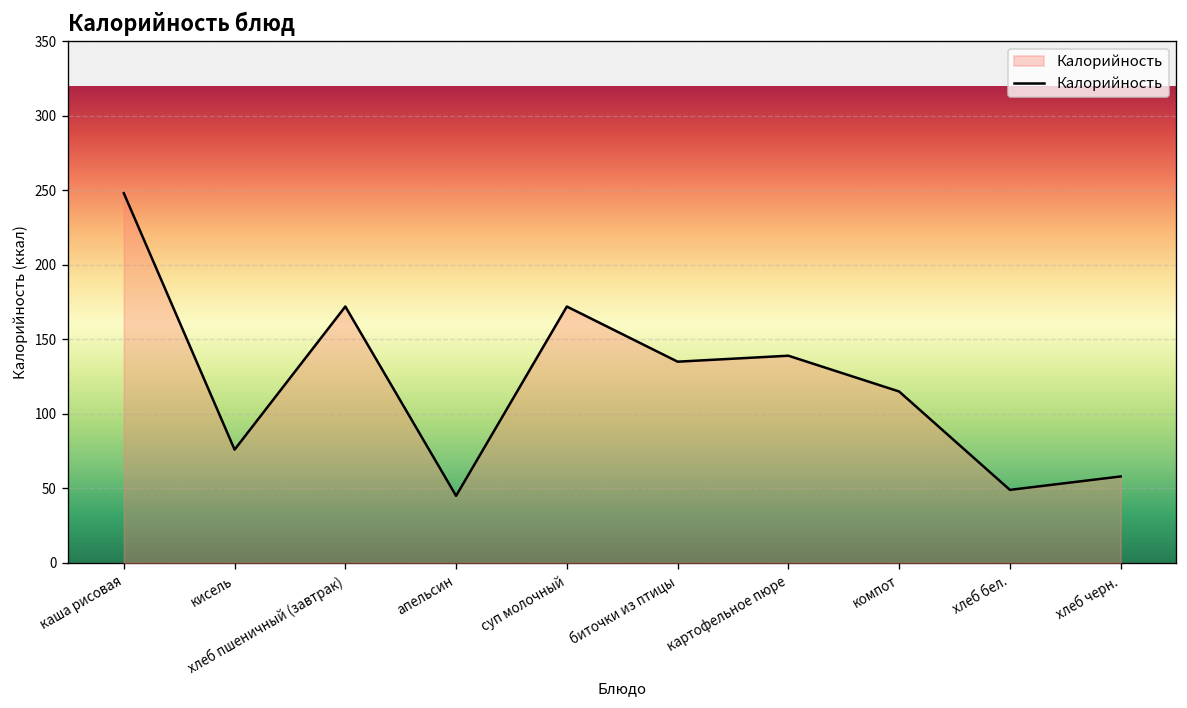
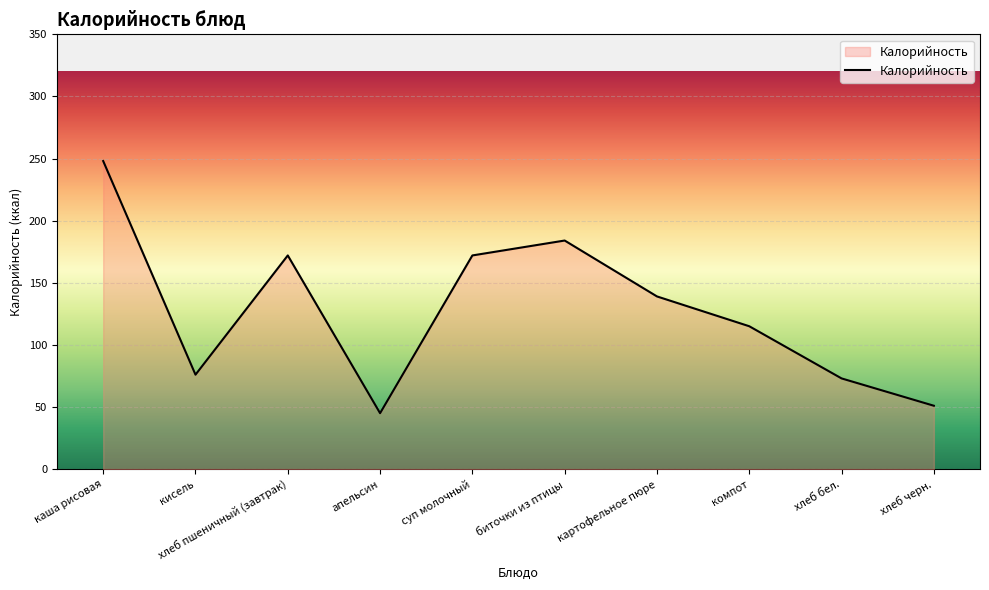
биточки из птицы: 135 -> 184
хлеб бел.: 49 -> 73
хлеб черн.: 58 -> 51
